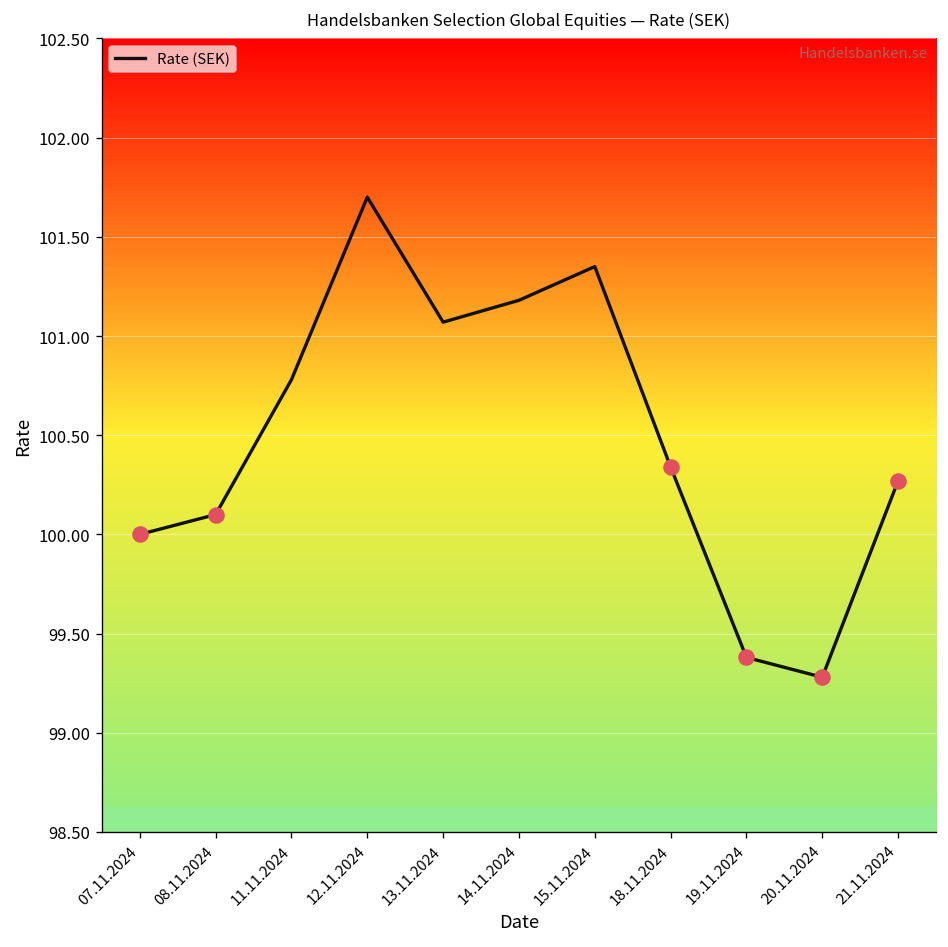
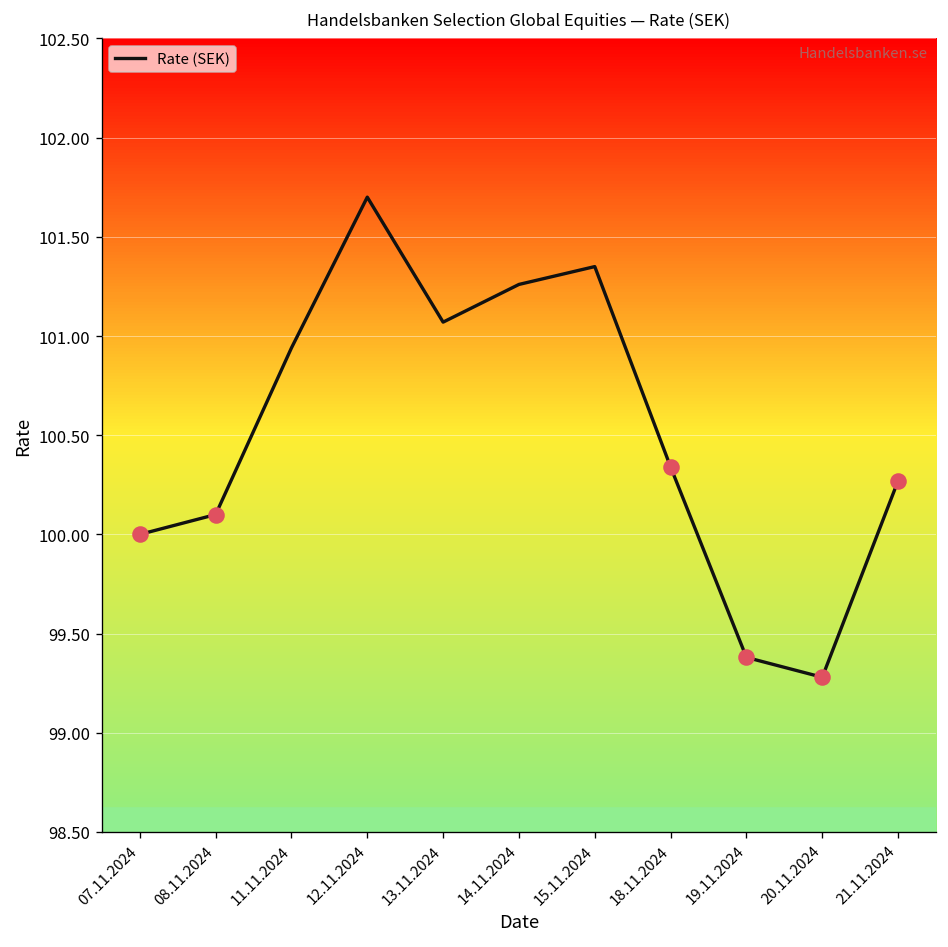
Rate (SEK), 11.11.2024: 100.78 -> 100.94
Rate (SEK), 14.11.2024: 101.18 -> 101.26
